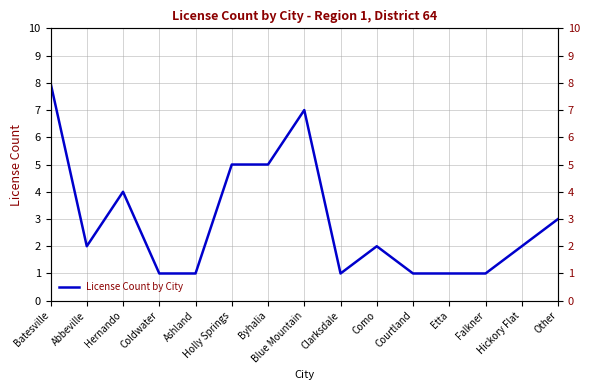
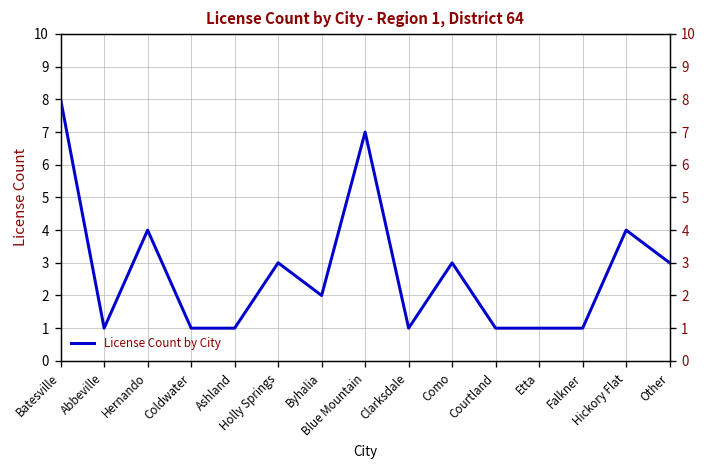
Abbeville: 2 -> 1
Holly Springs: 5 -> 3
Byhalia: 5 -> 2
Como: 2 -> 3
Hickory Flat: 2 -> 4
